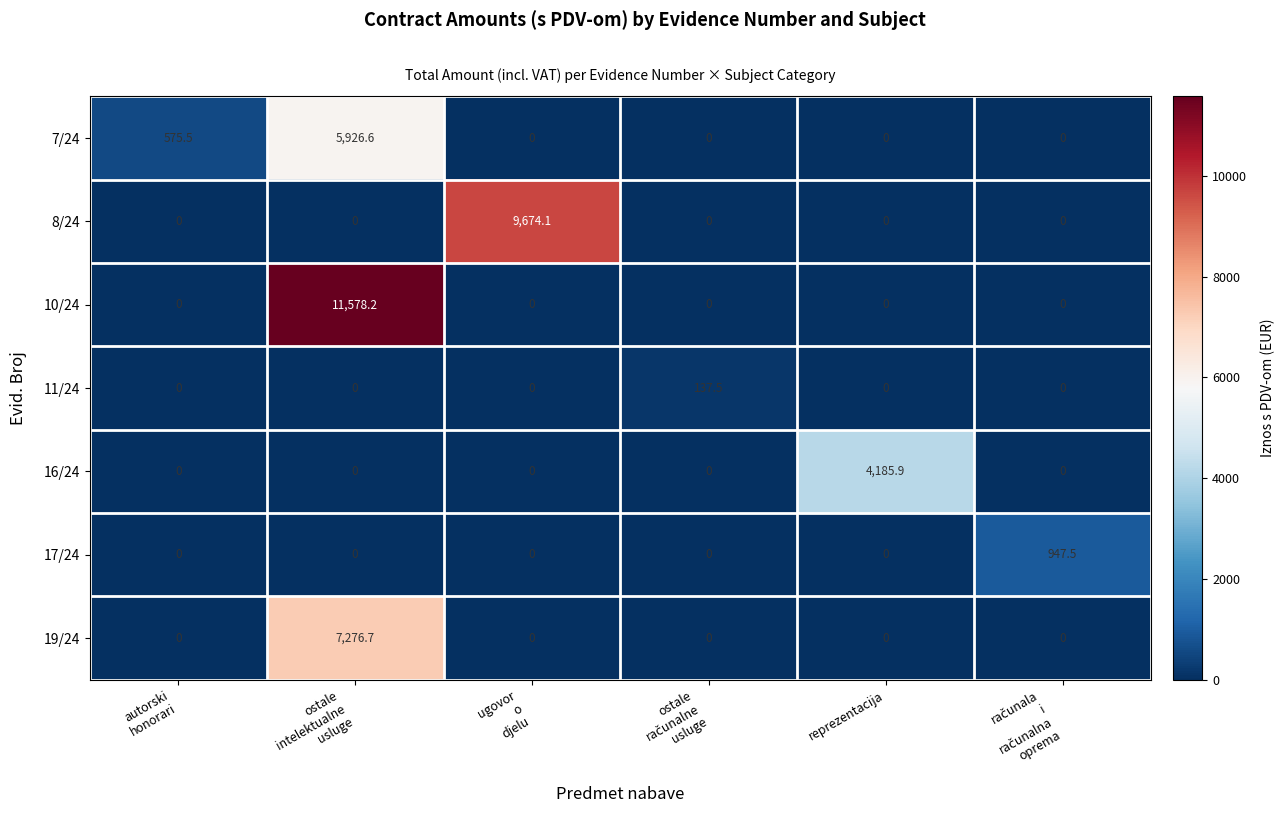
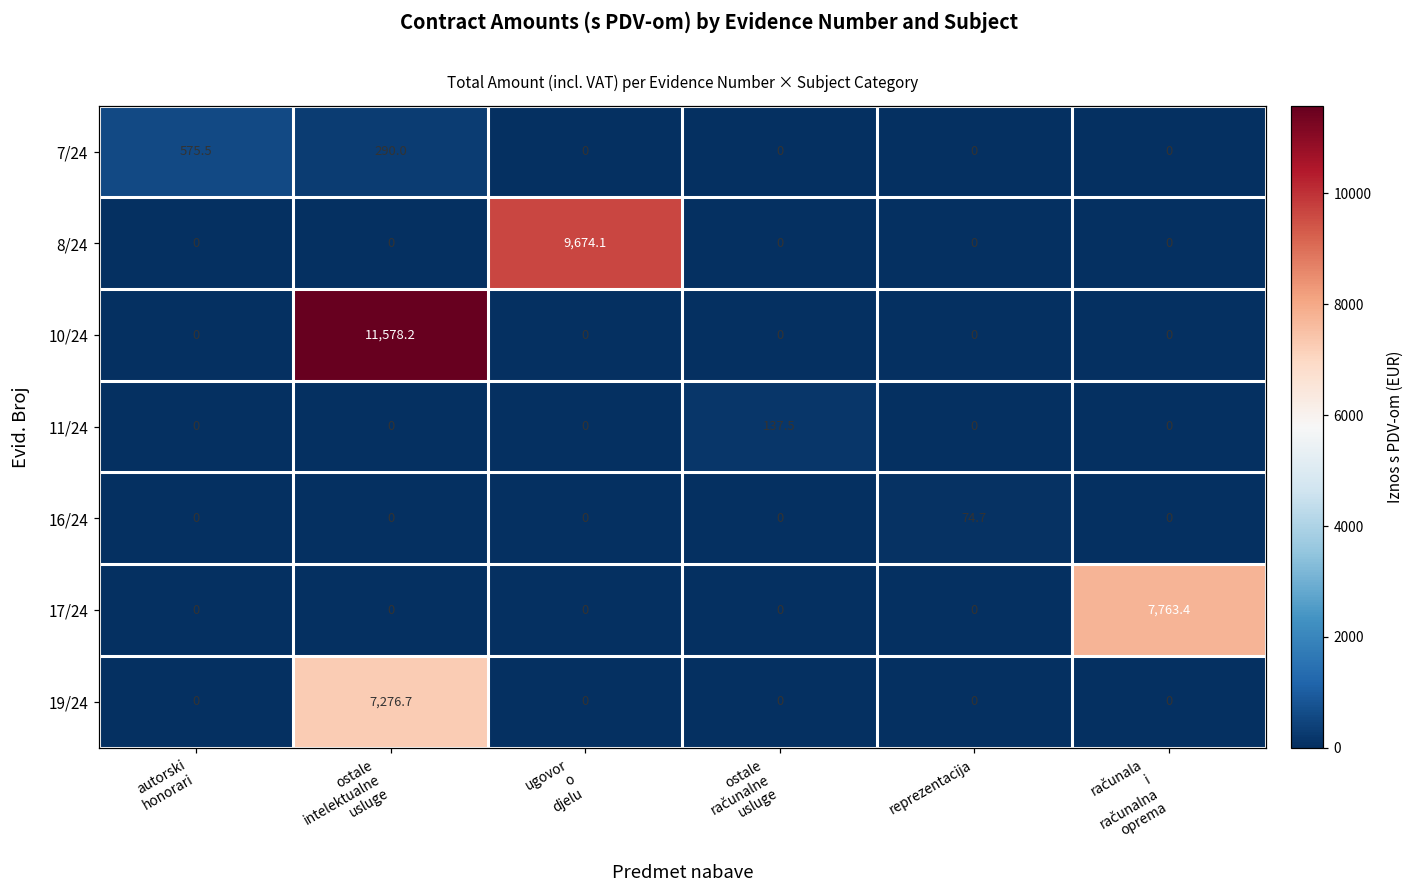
7/24, ostale intelektualne usluge: 5,926.6 -> 290.0
16/24, reprezentacija: 4,185.9 -> 74.7
17/24, računala i računalna oprema: 947.5 -> 7,763.4
